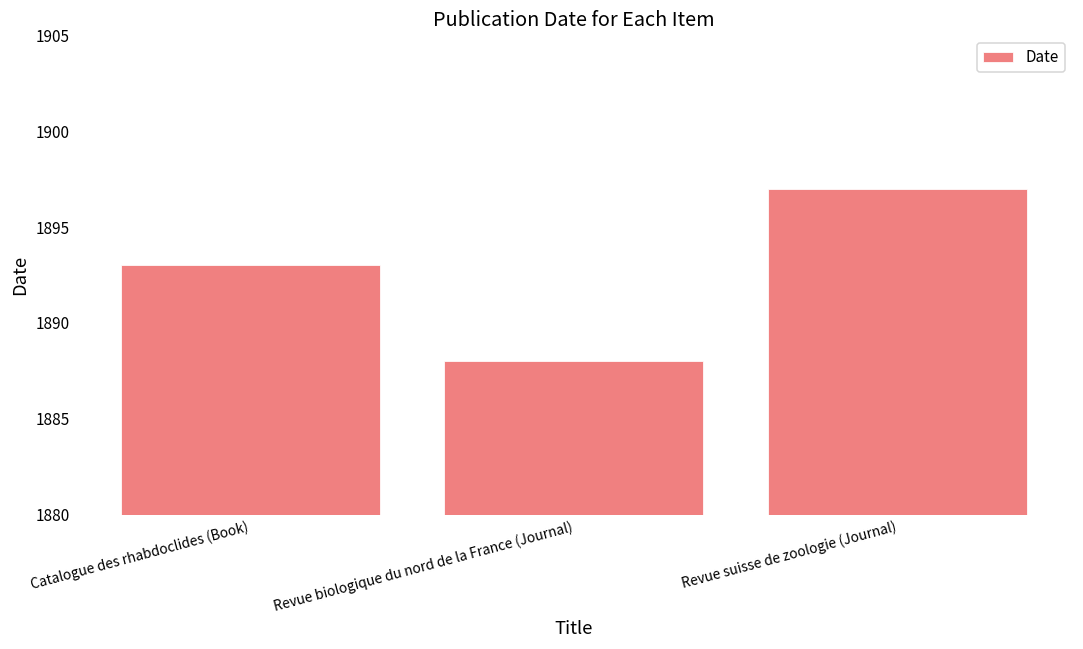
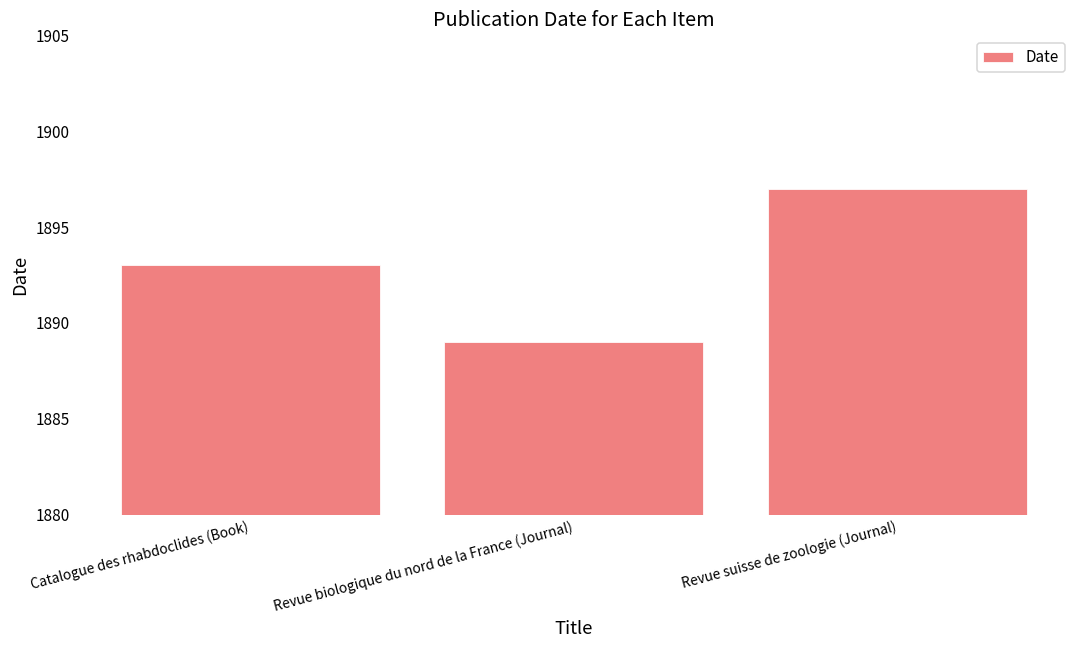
Revue biologique du nord de la France (Journal): 1888 -> 1889
